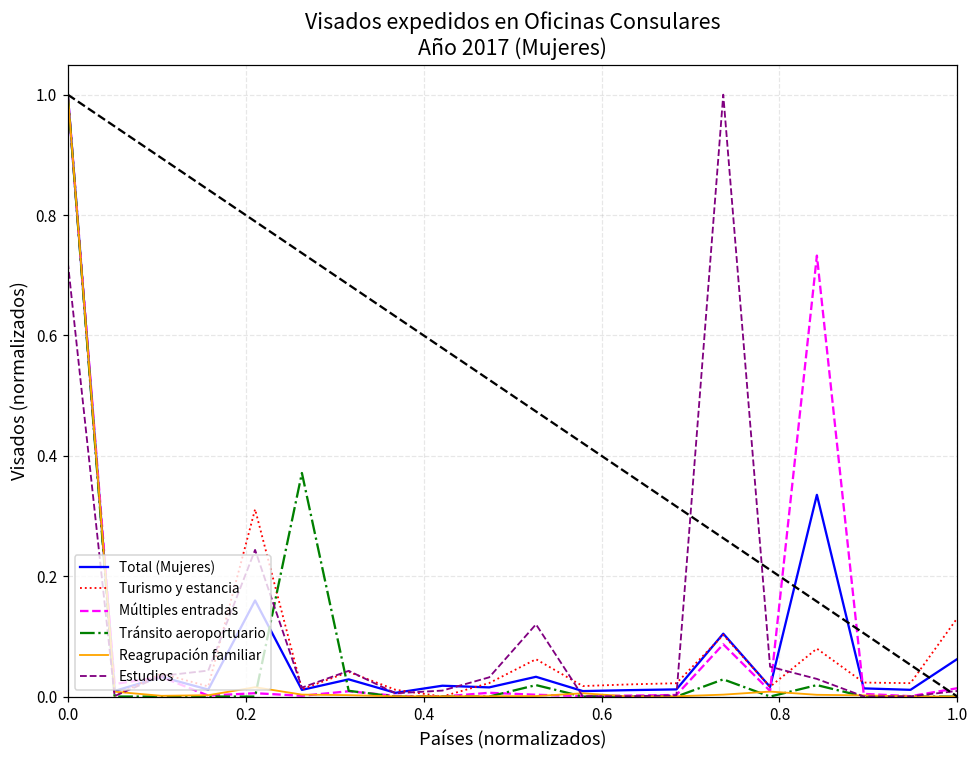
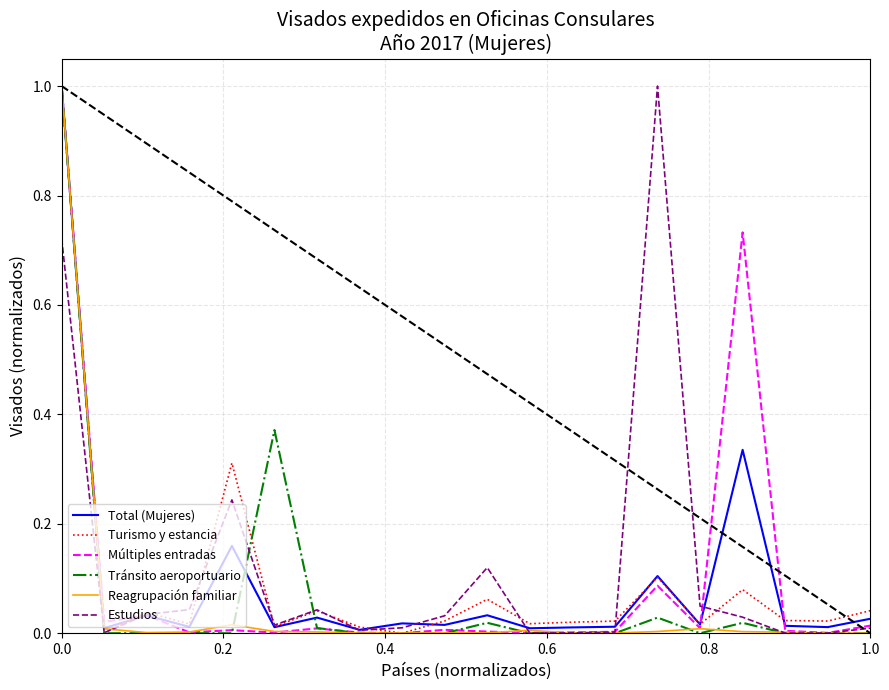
Total (Mujeres), 1.0: 0.06 -> 0.03
Turismo y estancia, 1.0: 0.13 -> 0.04
